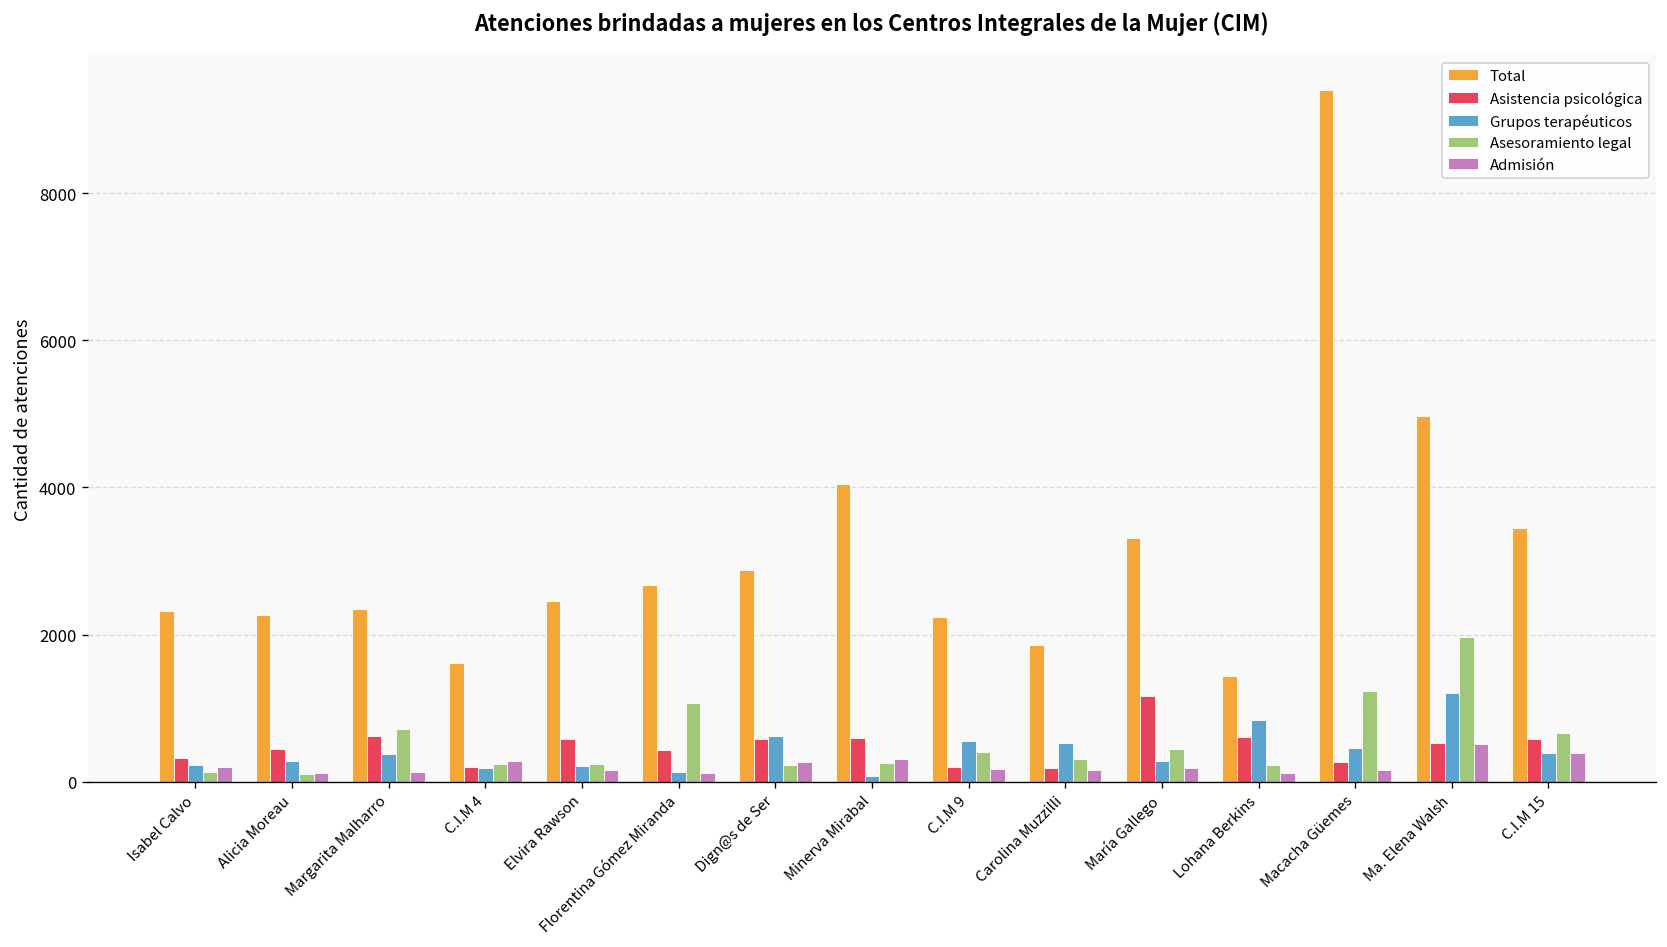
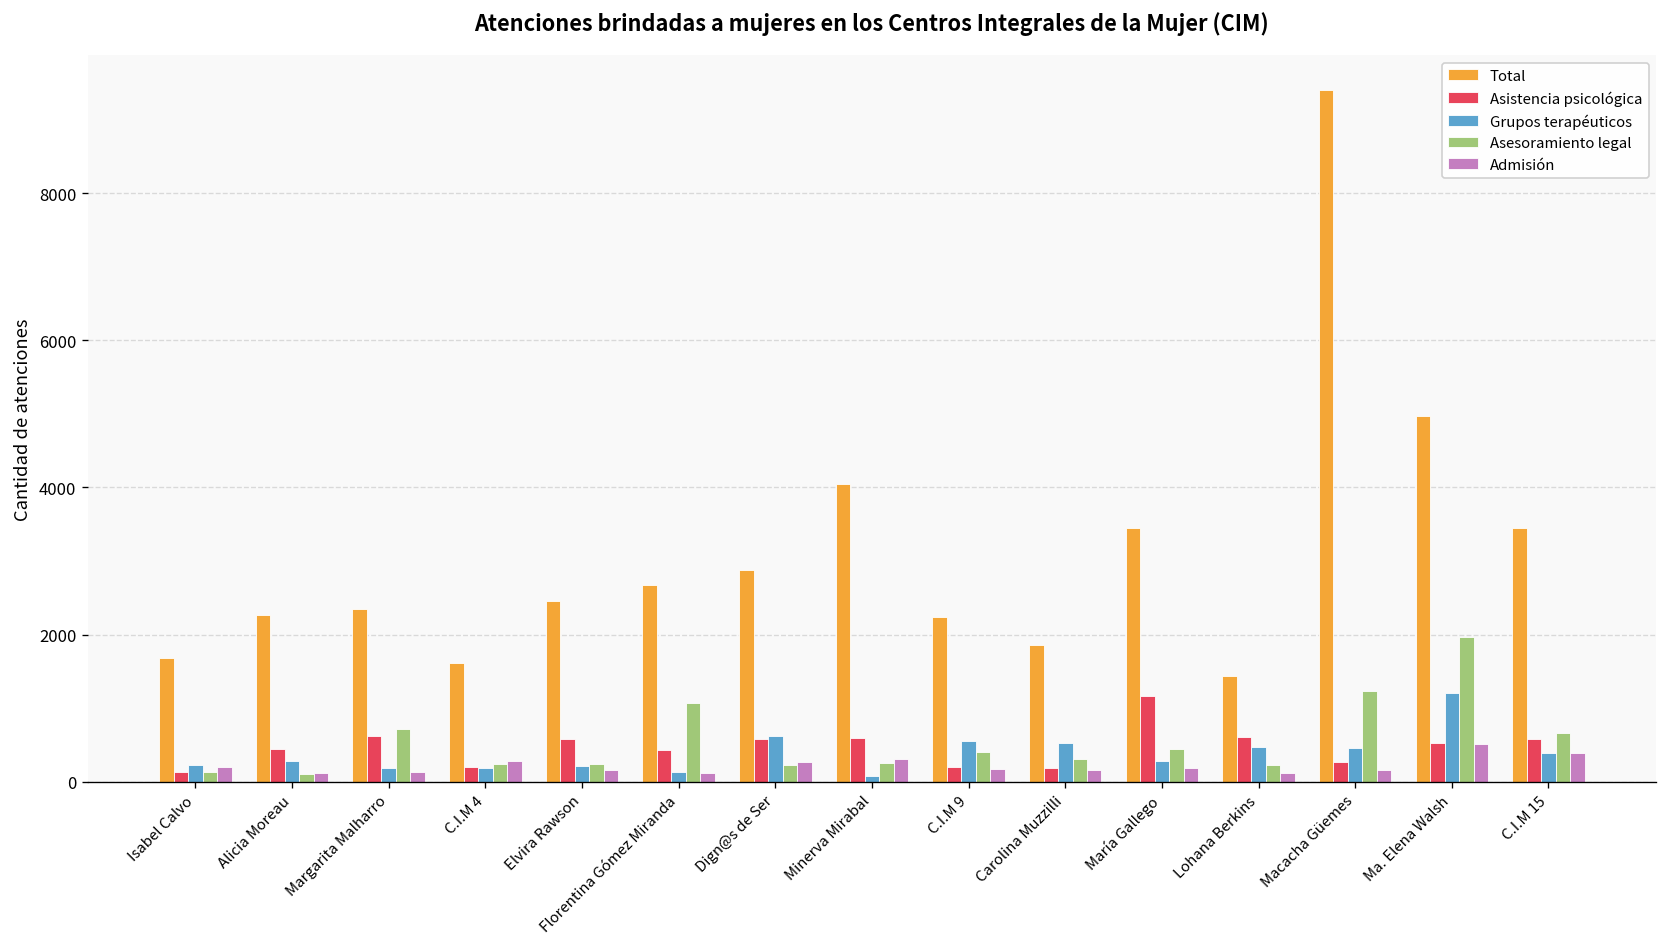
Total, Isabel Calvo: 2300 -> 1700
Asistencia psicológica, Isabel Calvo: 300 -> 100
Grupos terapéuticos, Margarita Malharro: 400 -> 200
Total, María Gallego: 3300 -> 3500
Grupos terapéuticos, Lohana Berkins: 800 -> 500
